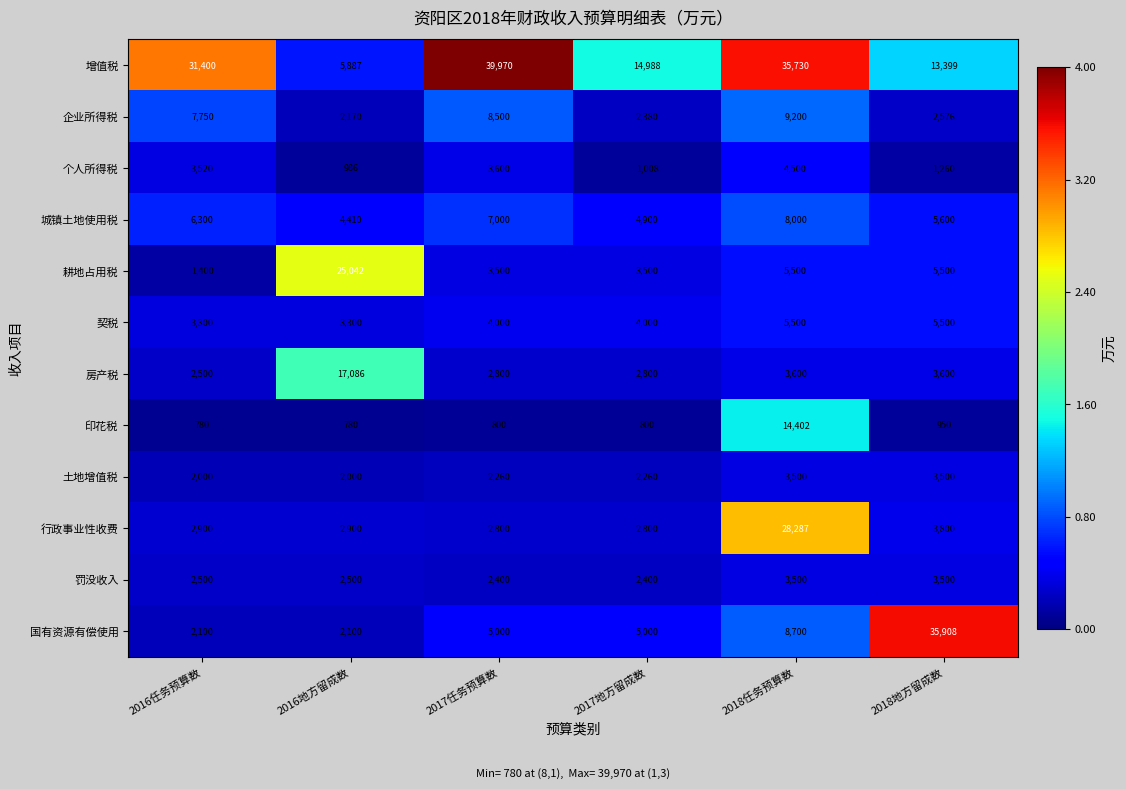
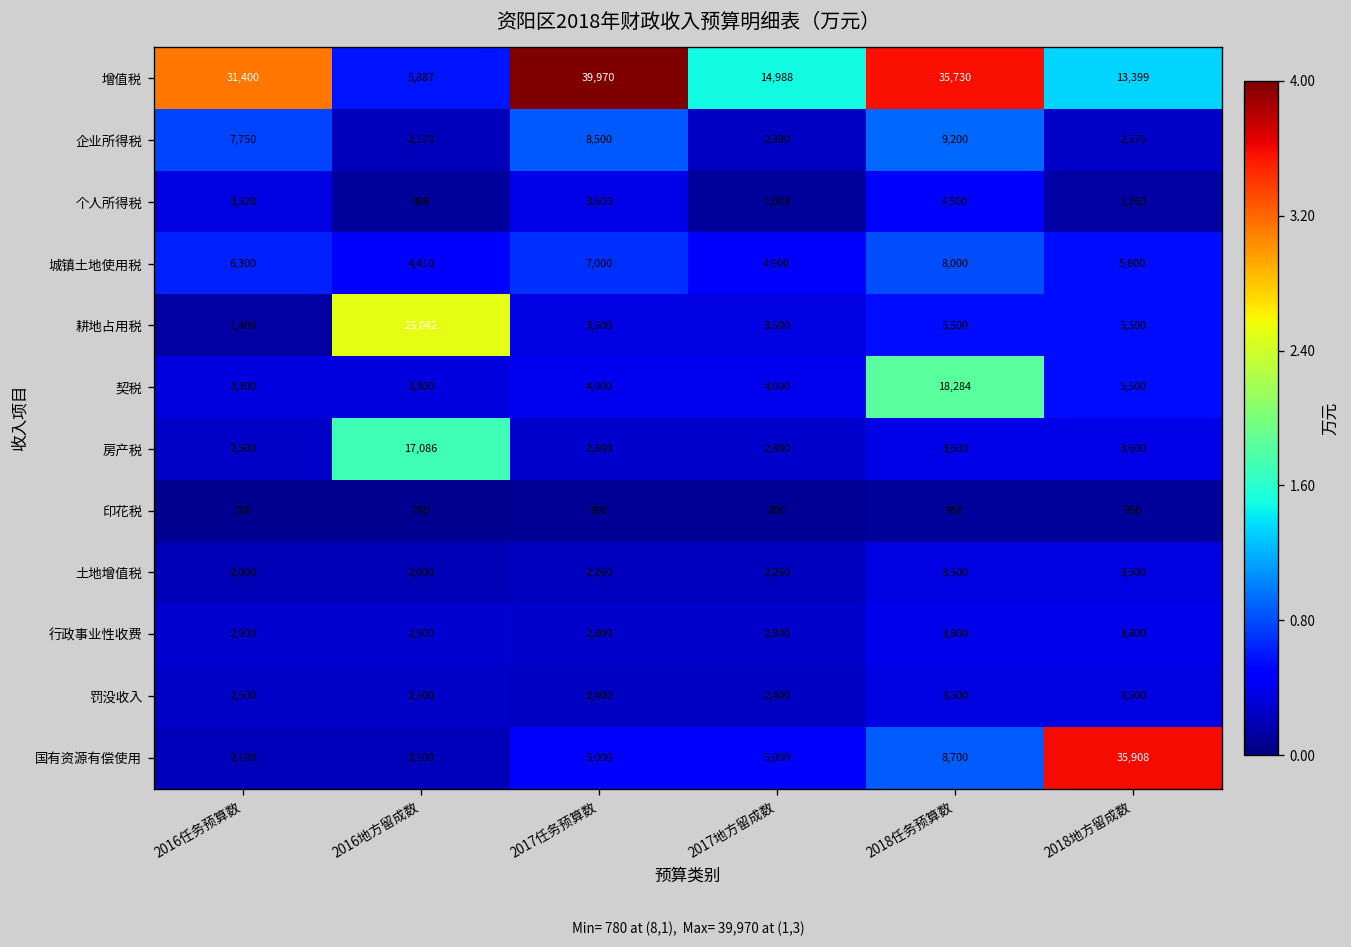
契税, 2018任务预算数: 5,500 -> 18,284
印花税, 2018任务预算数: 14,402 -> 950
行政事业性收费, 2018任务预算数: 28,287 -> 3,800
